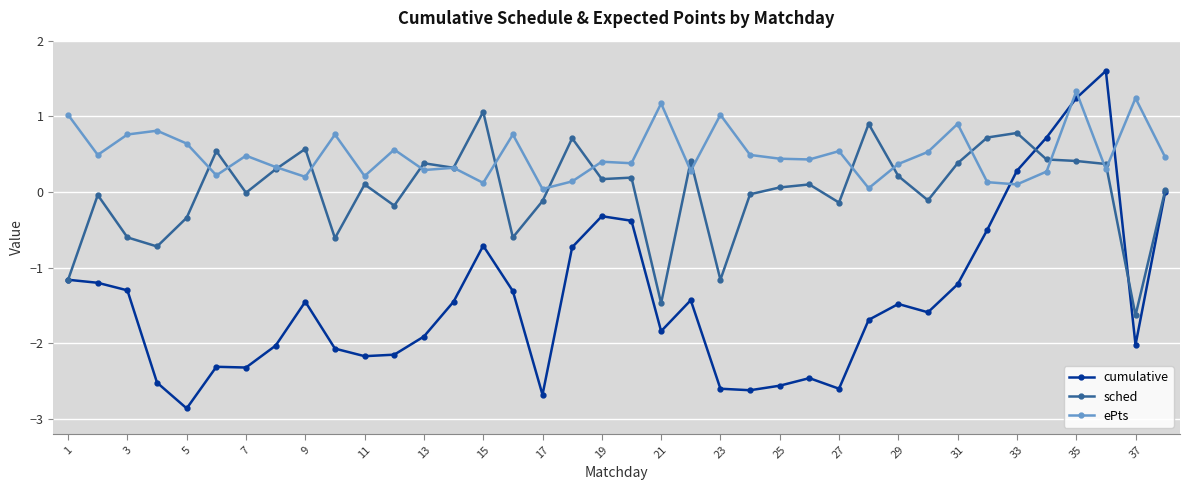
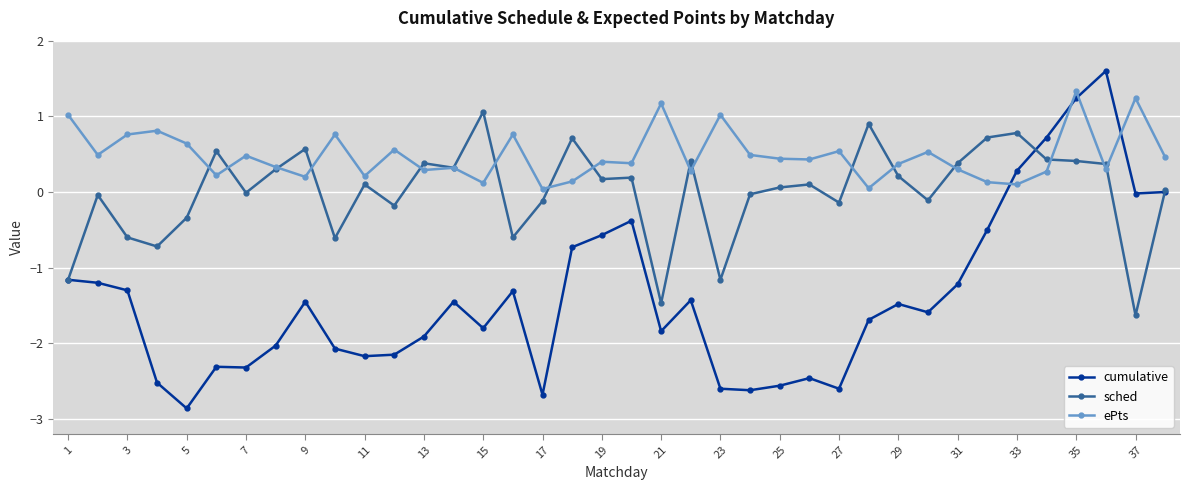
cumulative, 15: -0.7 -> -1.8
cumulative, 19: -0.3 -> -0.6
ePts, 31: 0.9 -> 0.3
cumulative, 37: -2.0 -> 0.0
